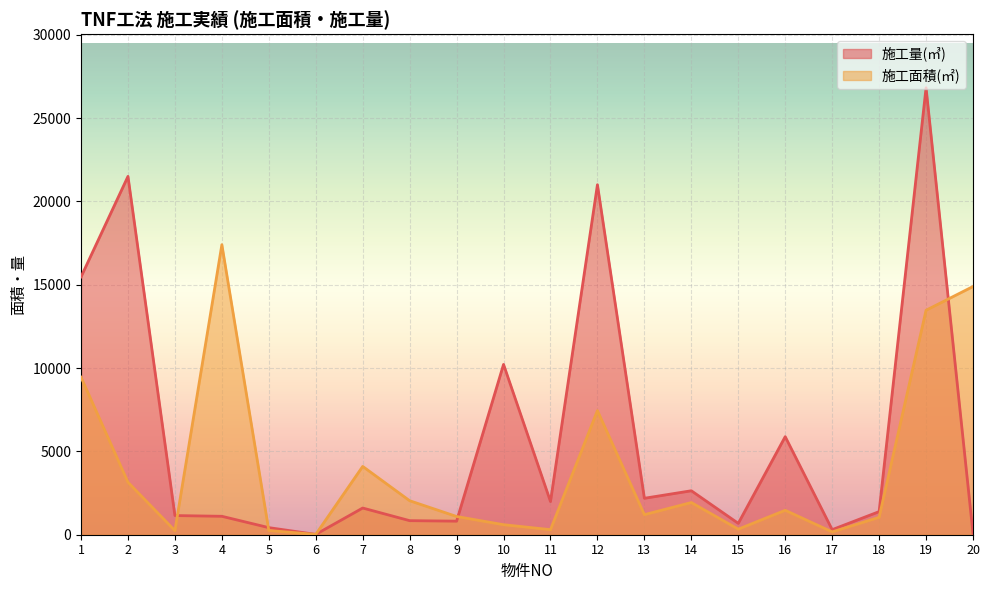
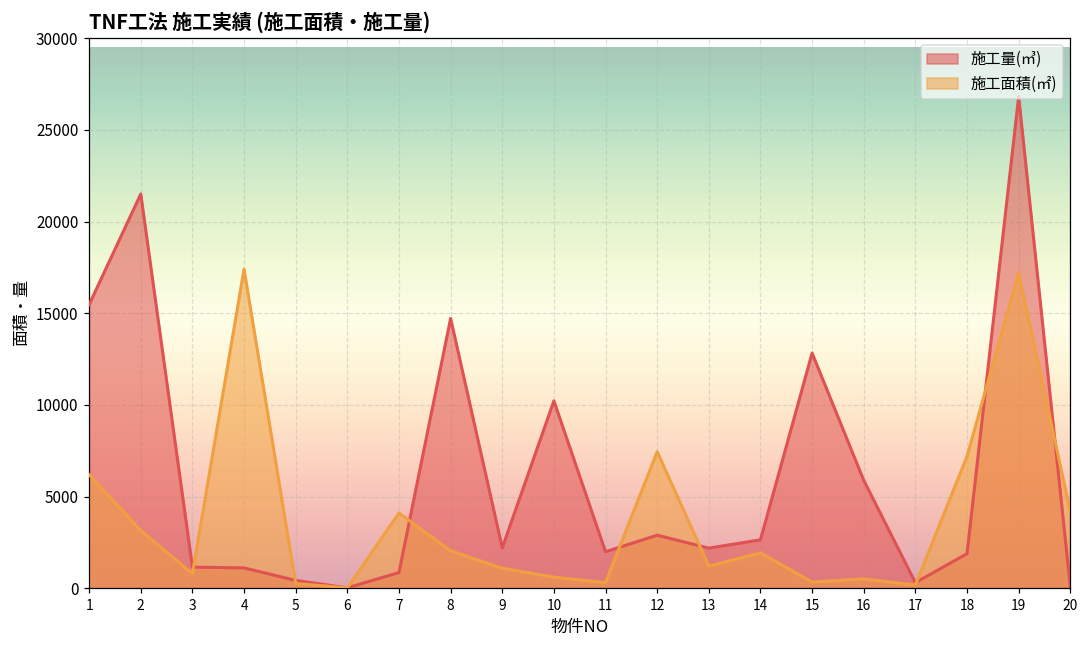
施工面積(㎡), 1: 9500 -> 6200
施工面積(㎡), 3: 200 -> 800
施工量(㎥), 7: 1600 -> 900
施工量(㎥), 8: 800 -> 14700
施工量(㎥), 9: 800 -> 2200
施工量(㎥), 12: 21000 -> 2900
施工量(㎥), 15: 700 -> 12800
施工面積(㎡), 16: 1500 -> 500
施工量(㎥), 18: 1400 -> 1900
施工面積(㎡), 18: 1000 -> 7200
施工面積(㎡), 19: 13500 -> 17200
施工面積(㎡), 20: 14900 -> 4200
